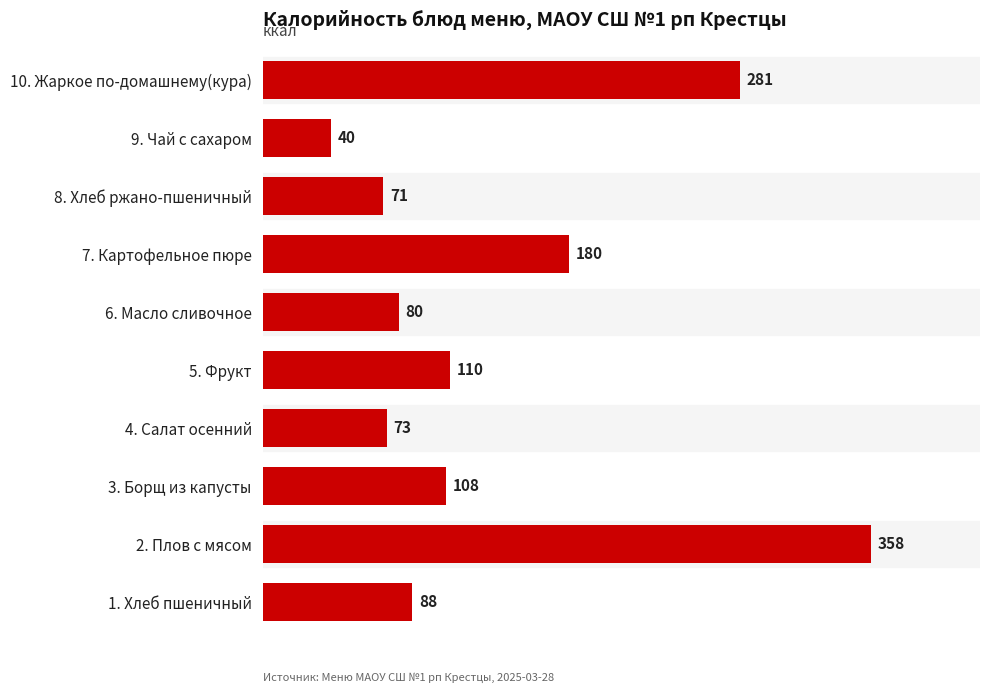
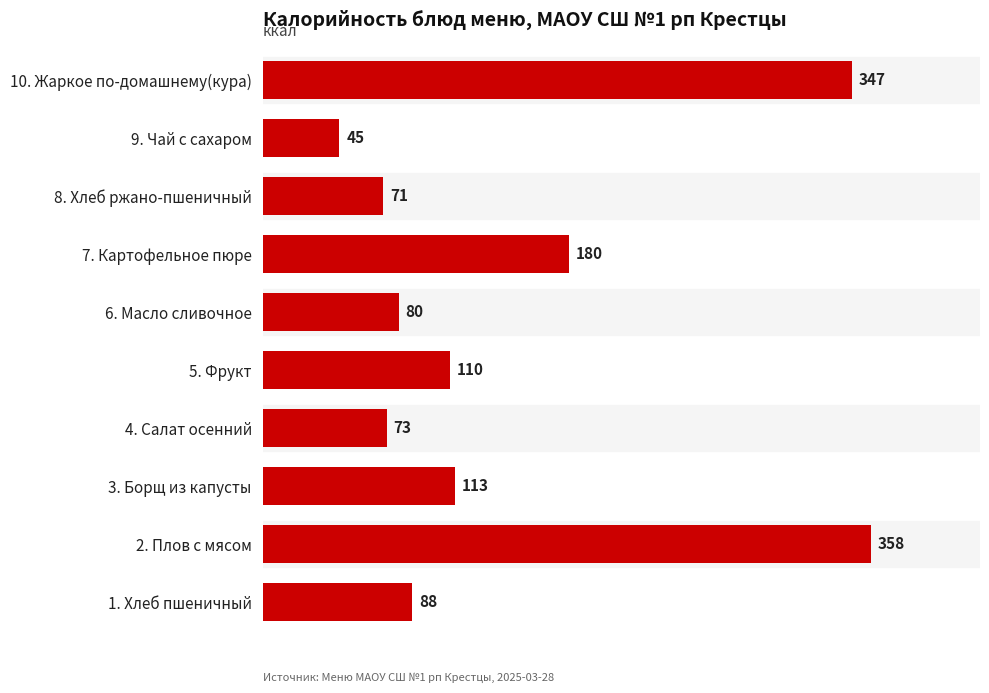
10. Жаркое по-домашнему(кура): 281 -> 347
9. Чай с сахаром: 40 -> 45
3. Борщ из капусты: 108 -> 113
